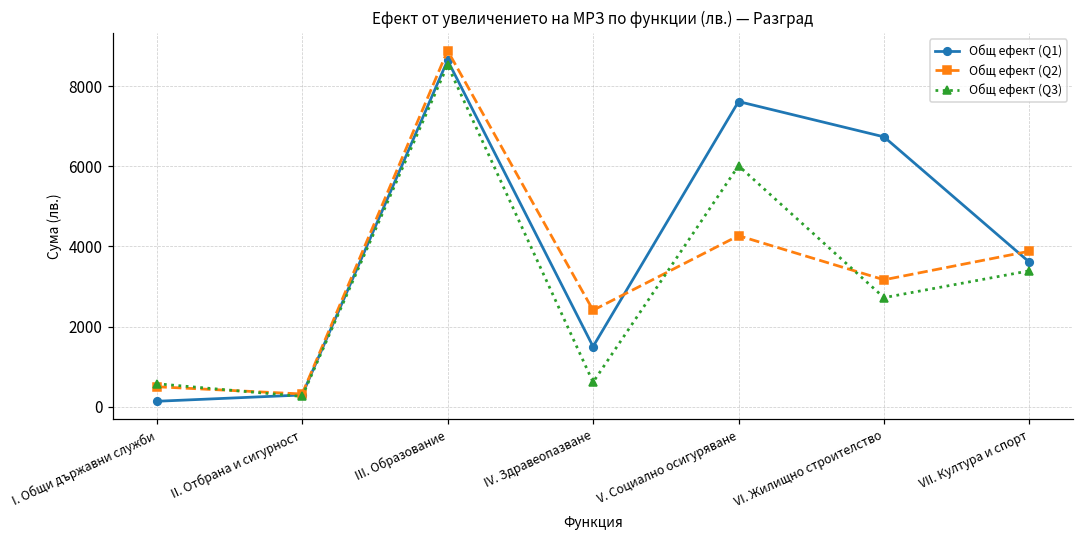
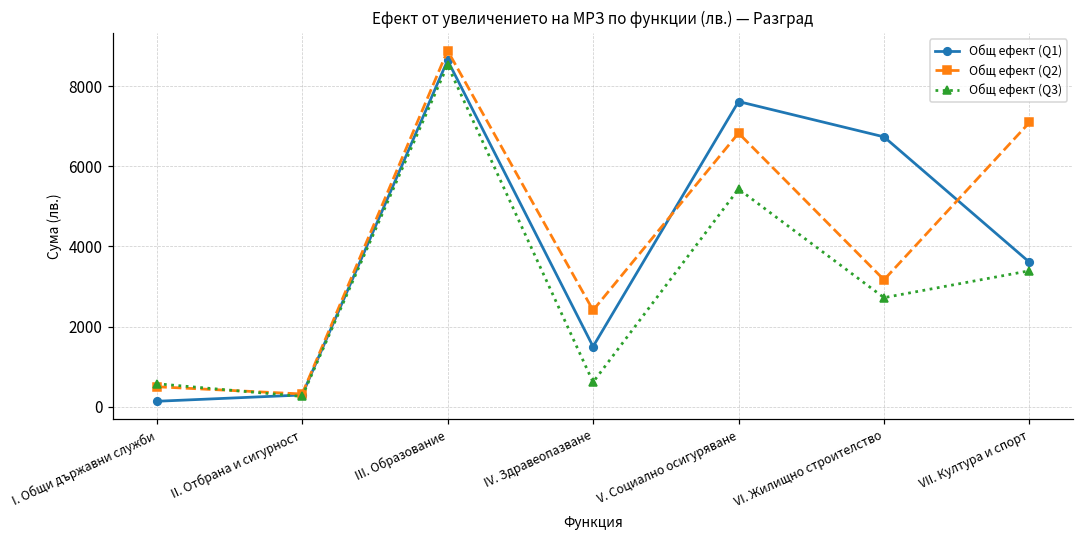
Общ ефект (Q2), V. Социално осигуряване: 4300 -> 6800
Общ ефект (Q3), V. Социално осигуряване: 6000 -> 5400
Общ ефект (Q2), VII. Култура и спорт: 3900 -> 7100
